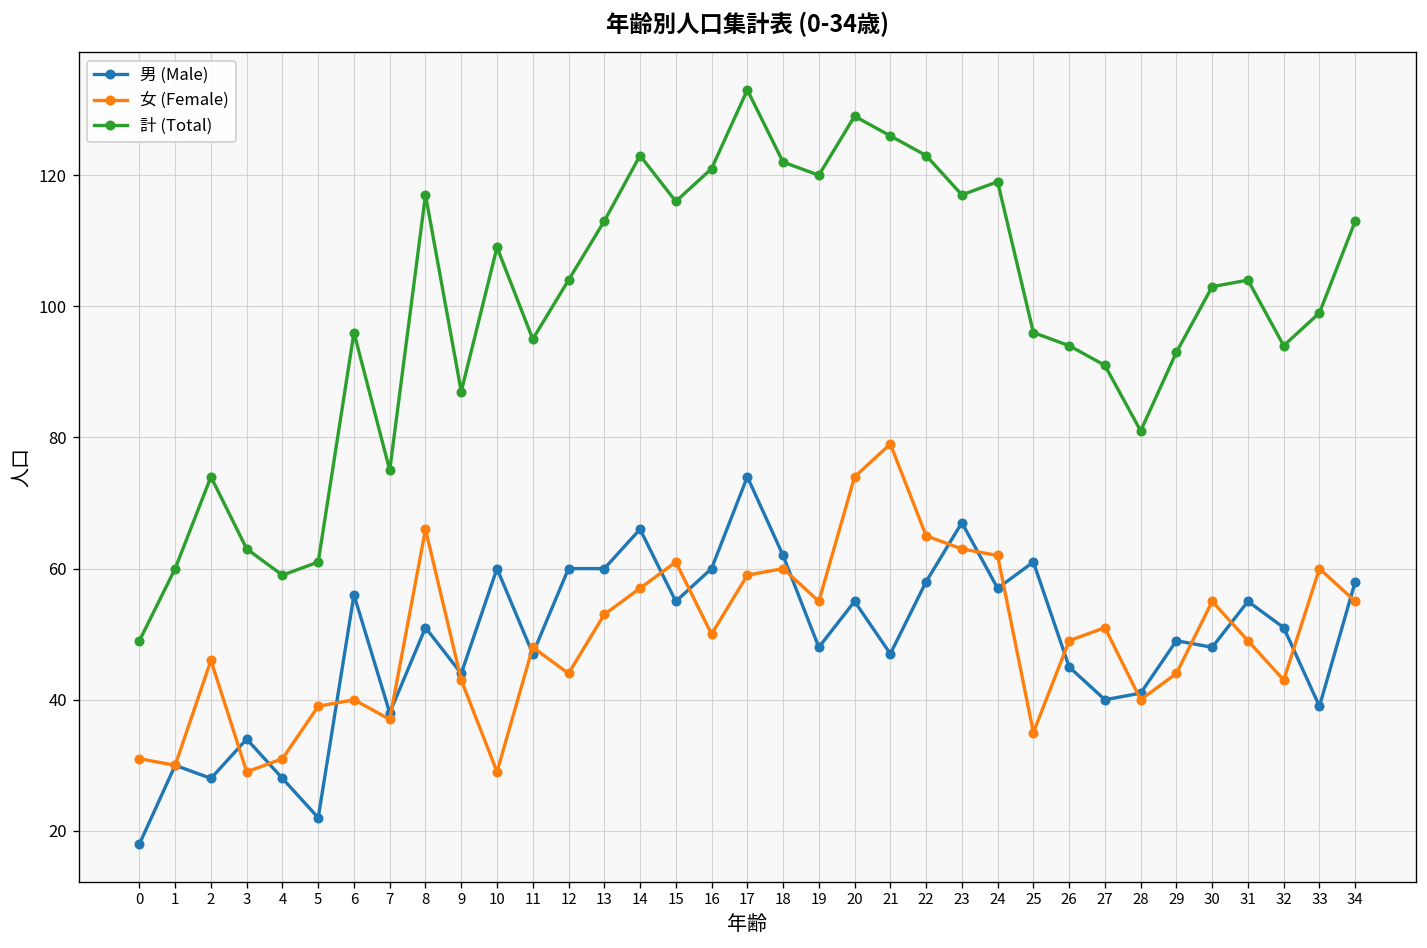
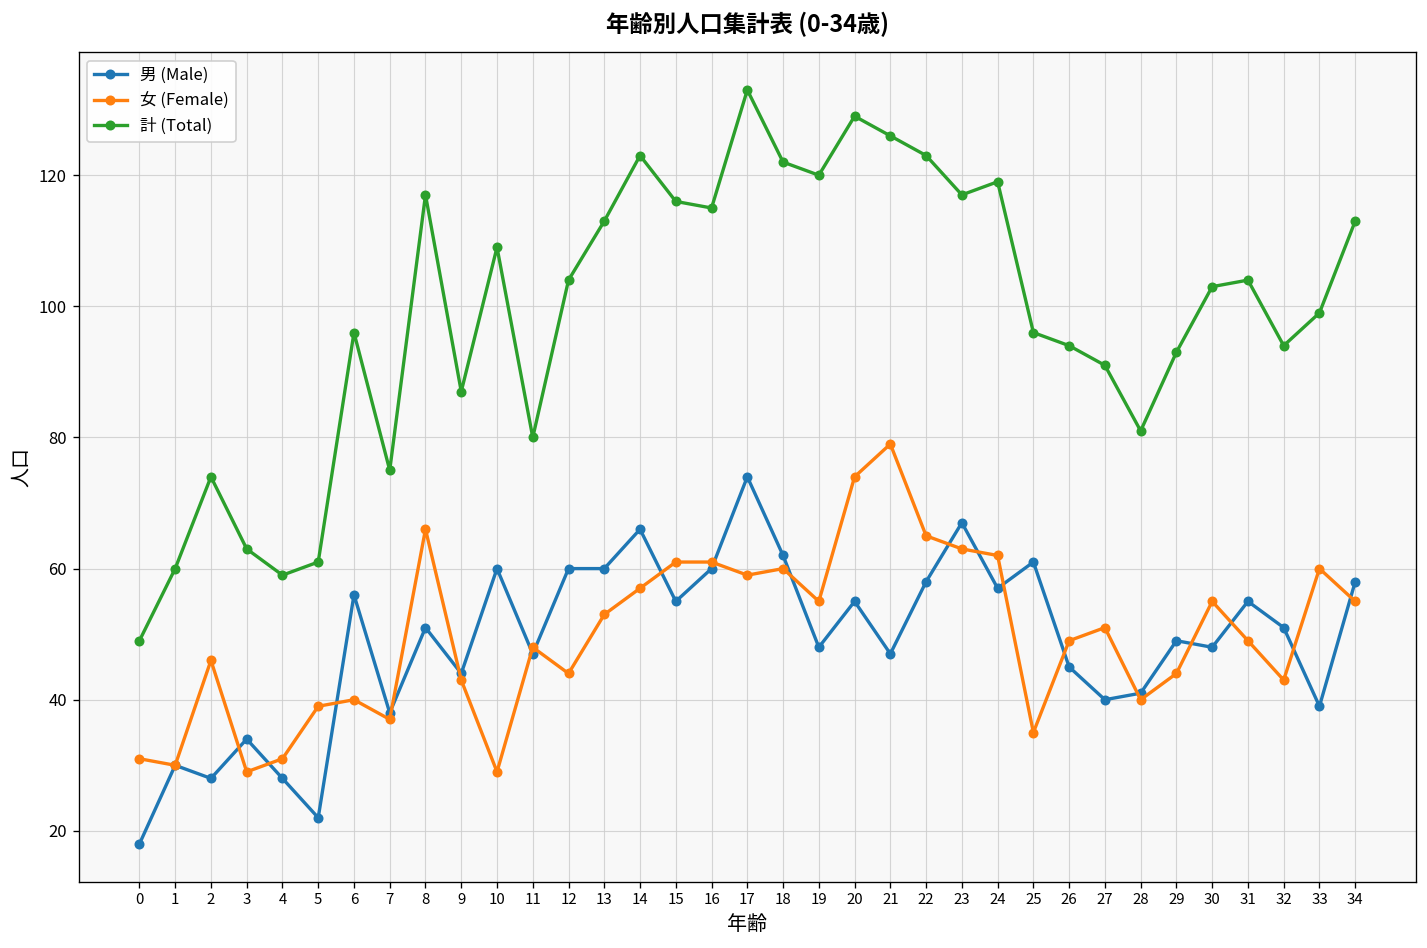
計 (Total), 11: 95 -> 80
女 (Female), 16: 50 -> 61
計 (Total), 16: 121 -> 115
